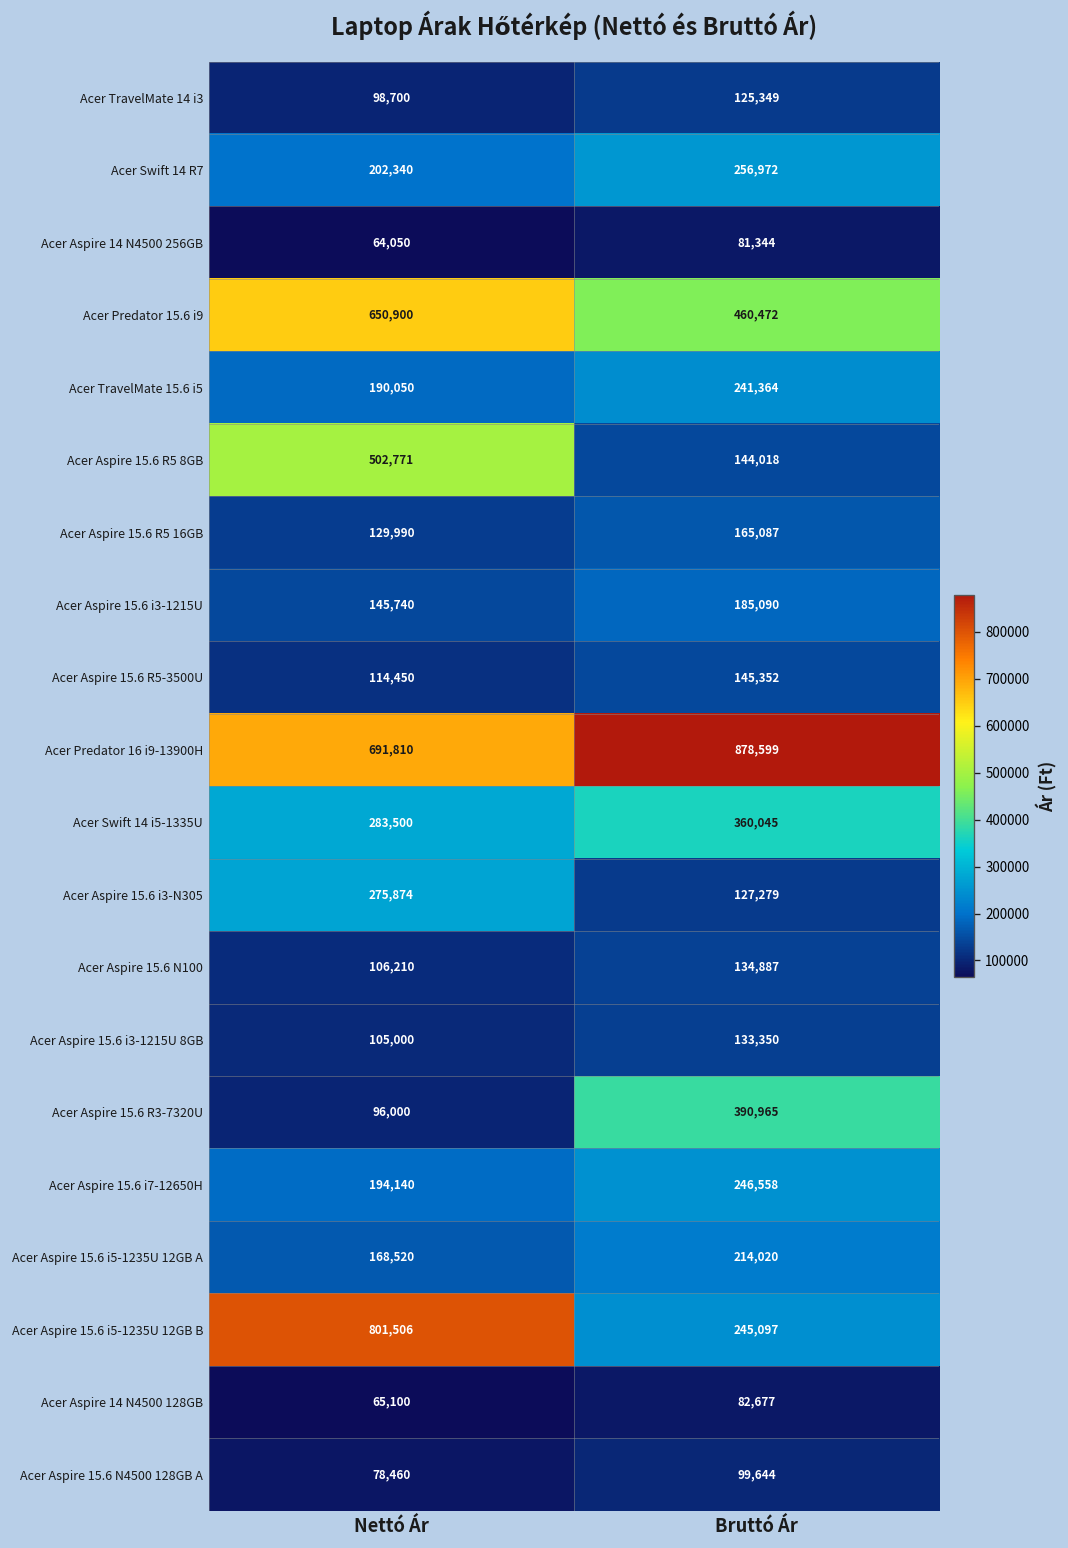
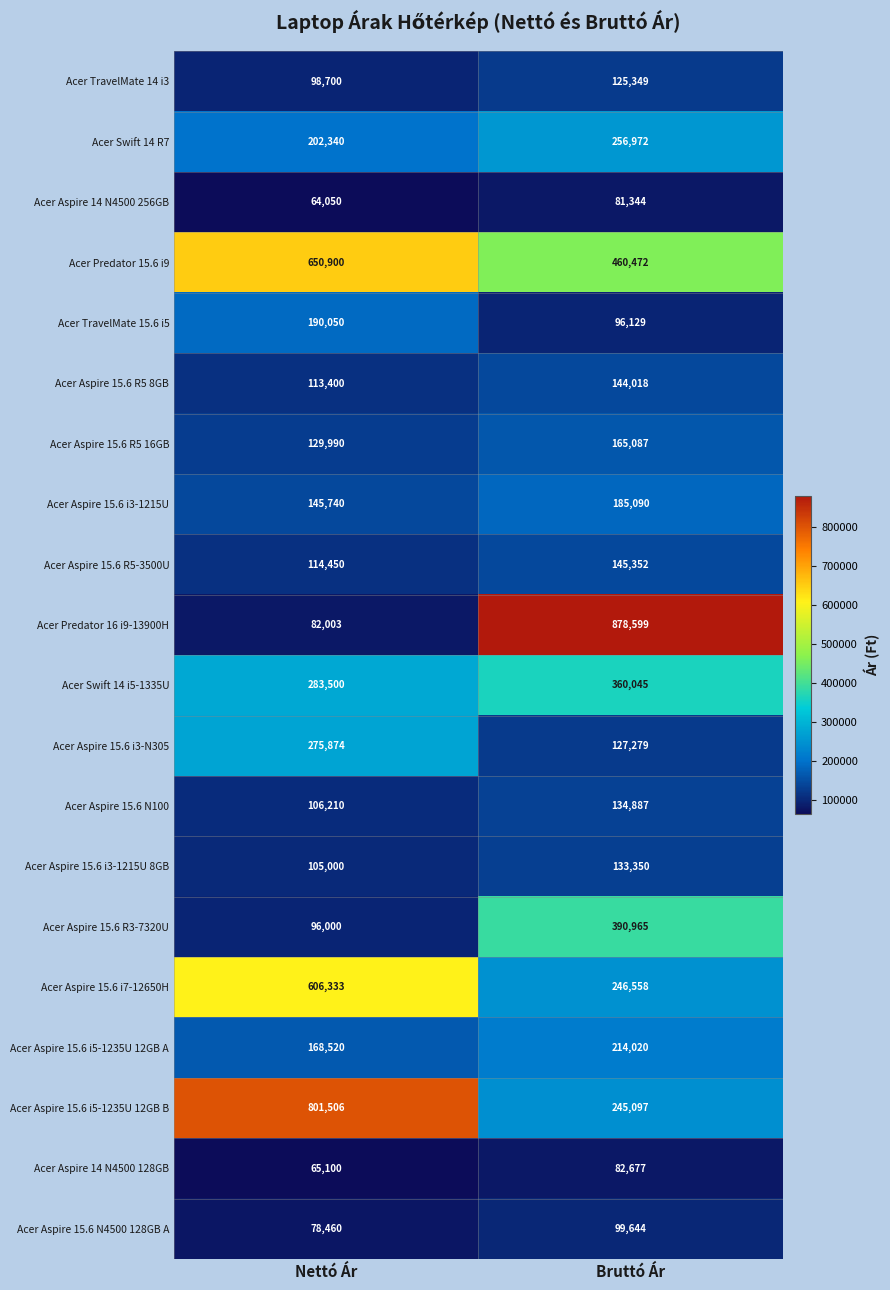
Acer TravelMate 15.6 i5, Bruttó Ár: 241,364 -> 96,129
Acer Aspire 15.6 R5 8GB, Nettó Ár: 502,771 -> 113,400
Acer Predator 16 i9-13900H, Nettó Ár: 691,810 -> 82,003
Acer Aspire 15.6 i7-12650H, Nettó Ár: 194,140 -> 606,333
